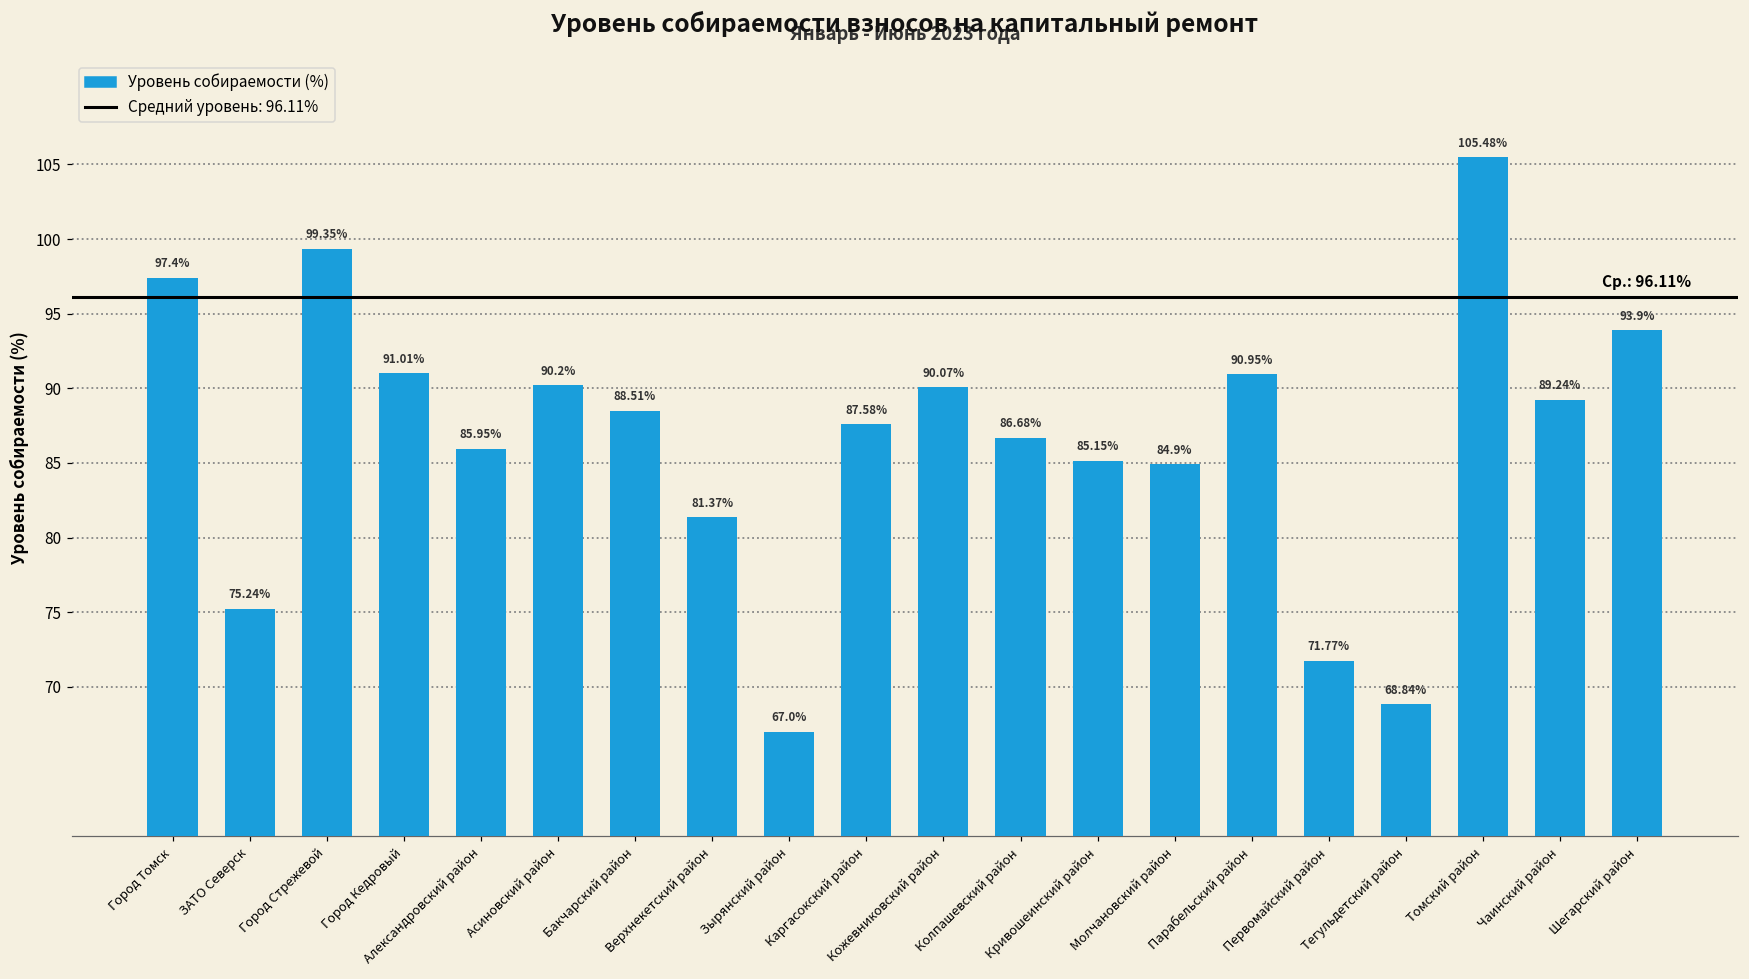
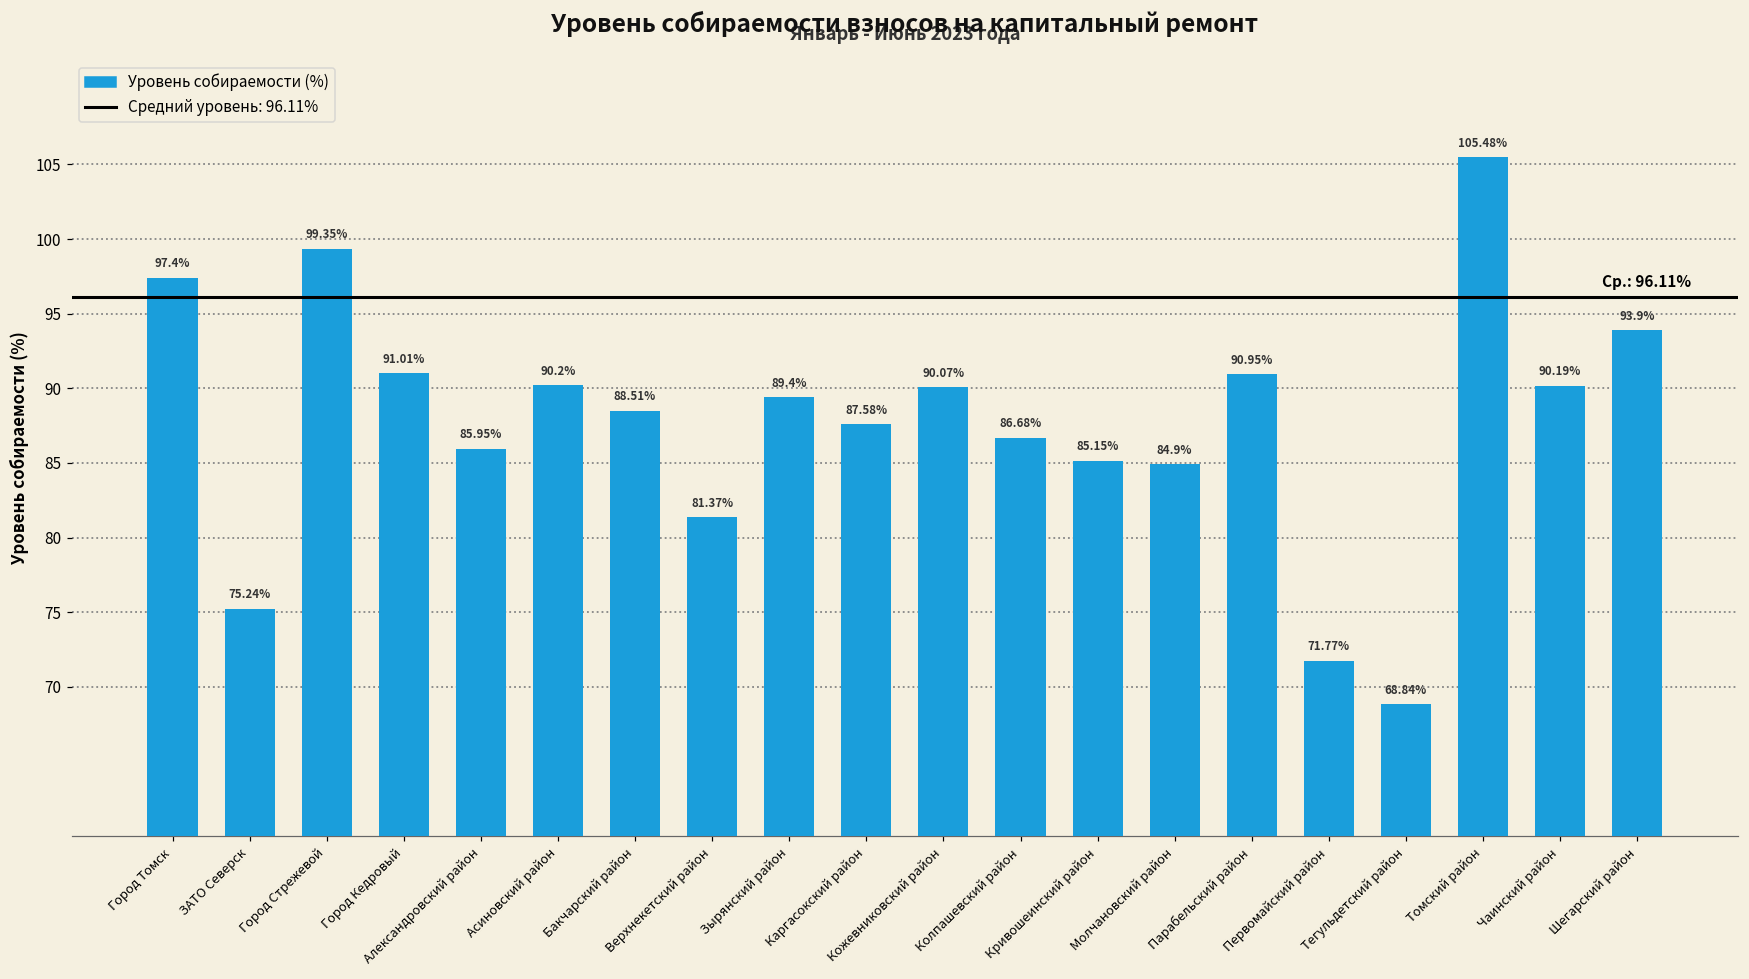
Зырянский район: 67.0% -> 89.4%
Чаинский район: 89.24% -> 90.19%
